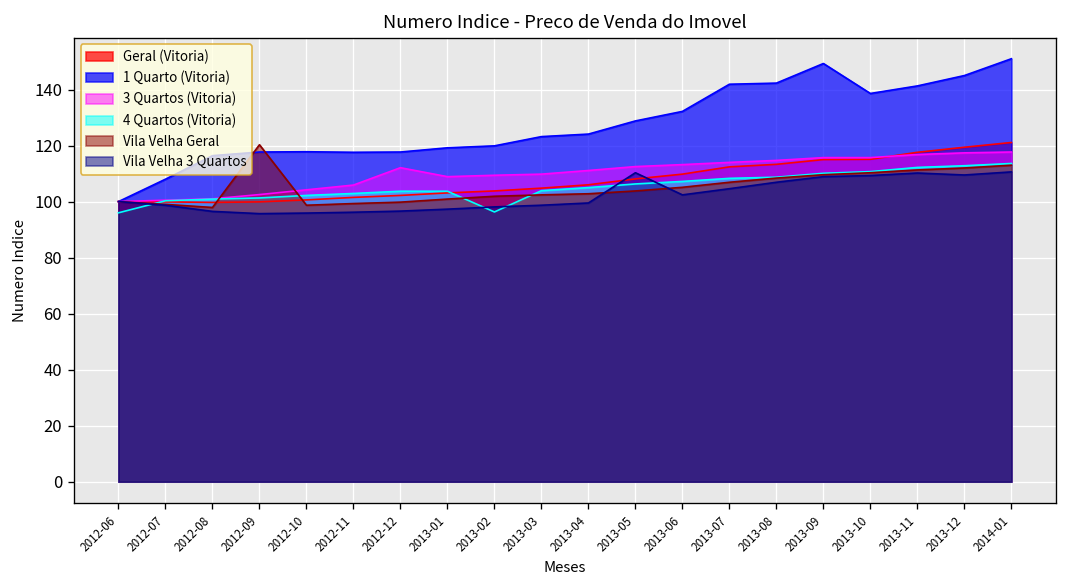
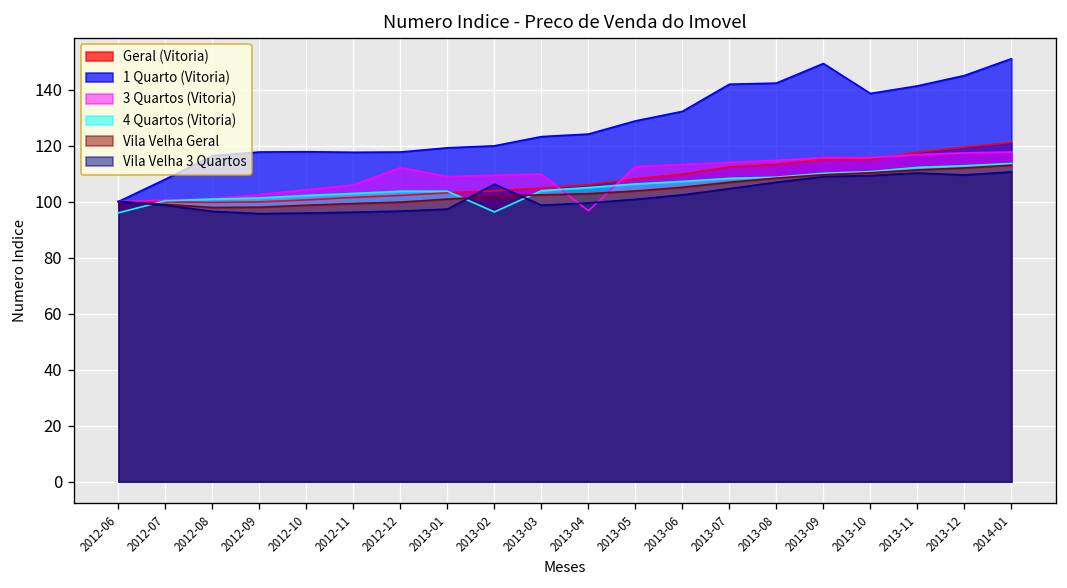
Vila Velha Geral, 2012-09: 120 -> 98
Vila Velha 3 Quartos, 2013-02: 98 -> 106
3 Quartos (Vitoria), 2013-04: 111 -> 97
Vila Velha 3 Quartos, 2013-05: 110 -> 101
